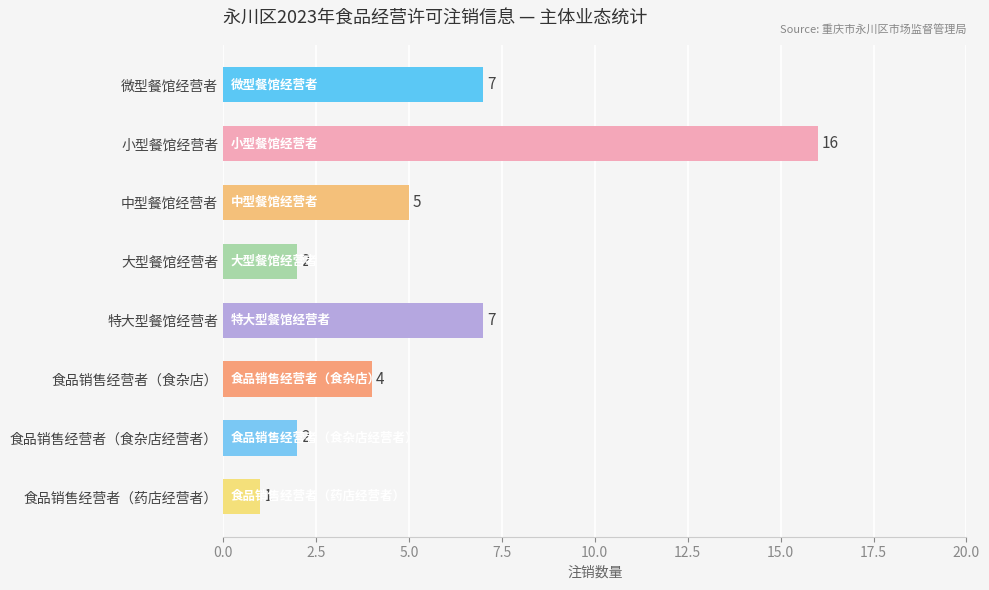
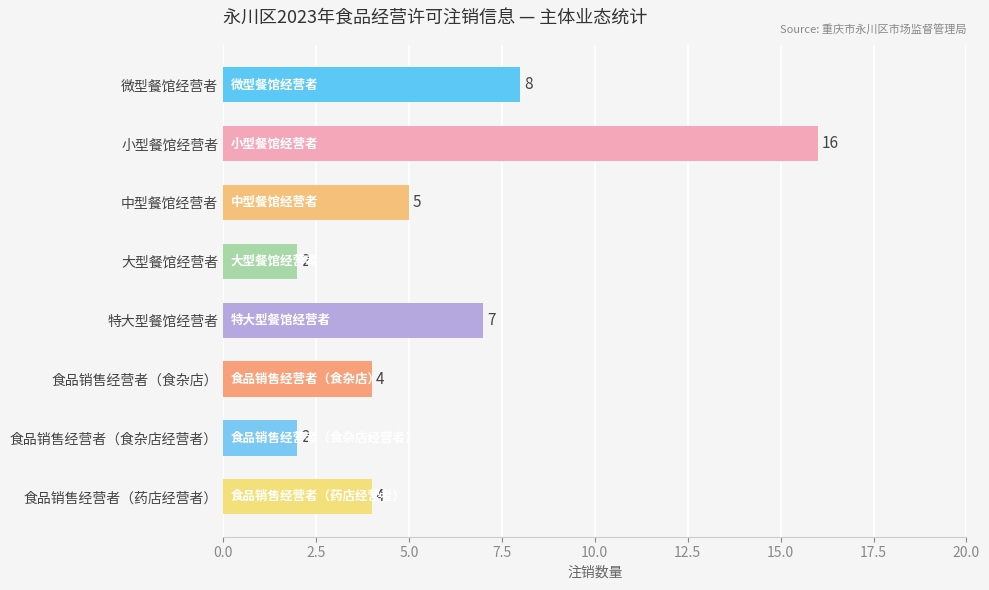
微型餐馆经营者: 7 -> 8
食品销售经营者（药店经营者）: 1 -> 4
